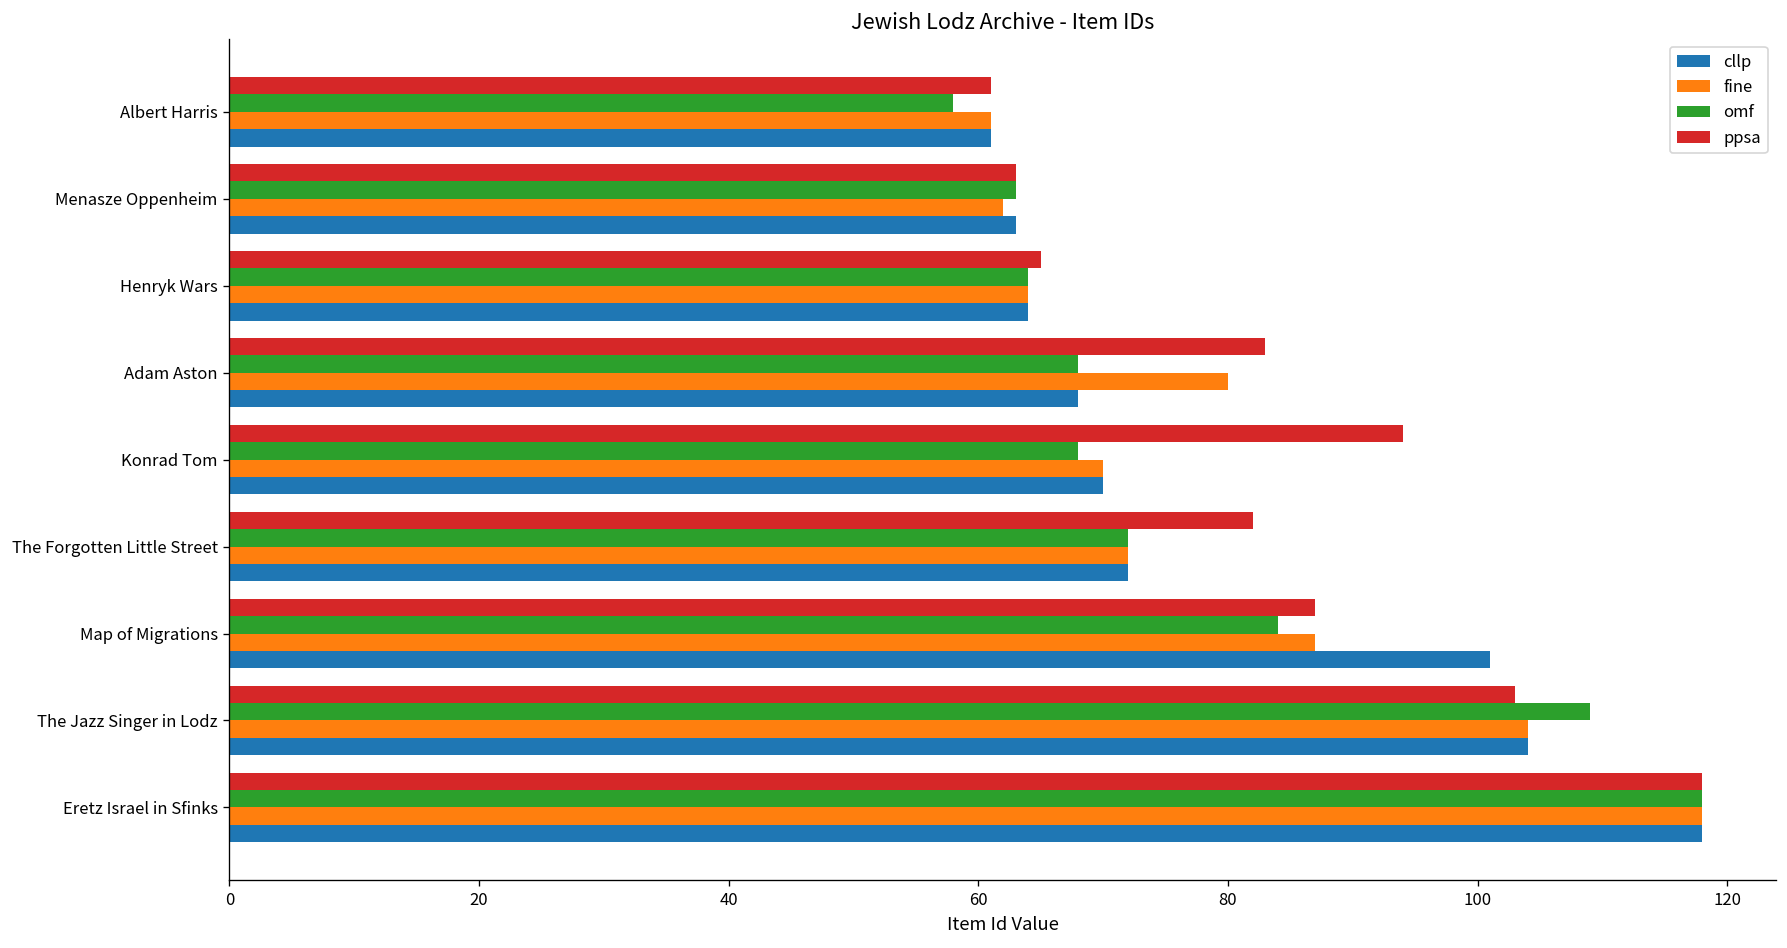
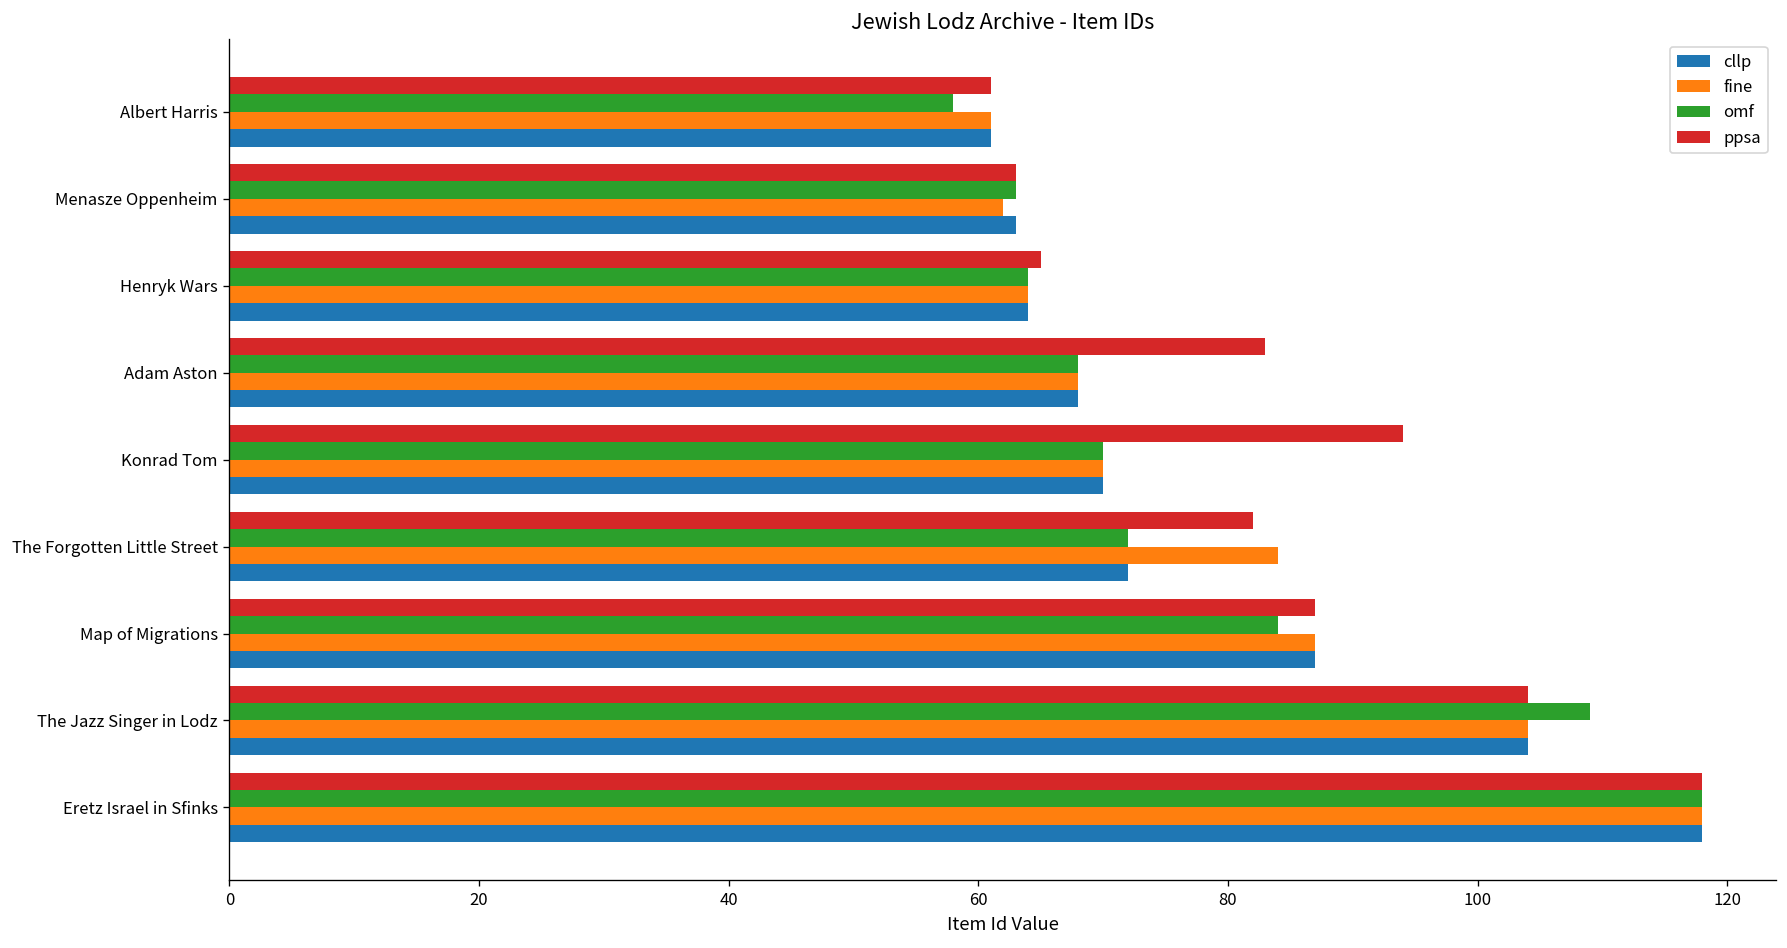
fine, Adam Aston: 80 -> 68
omf, Konrad Tom: 68 -> 70
fine, The Forgotten Little Street: 72 -> 84
cllp, Map of Migrations: 101 -> 87
ppsa, The Jazz Singer in Lodz: 103 -> 104
